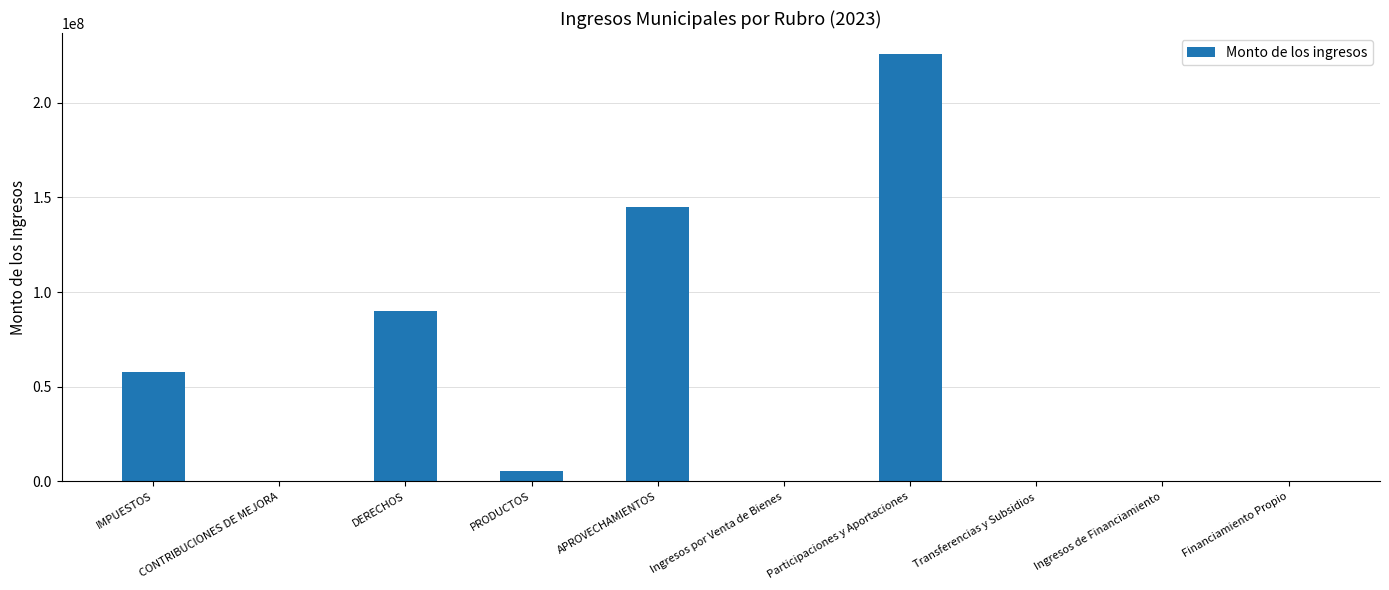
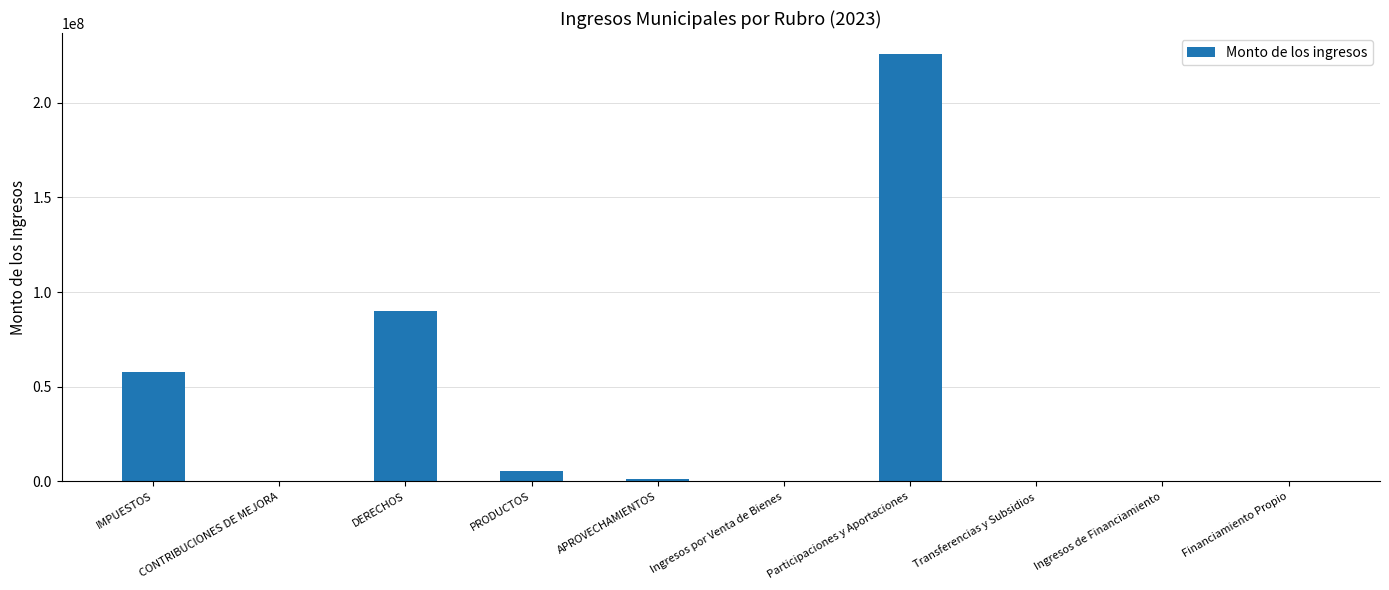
APROVECHAMIENTOS: 145000000 -> 1000000
